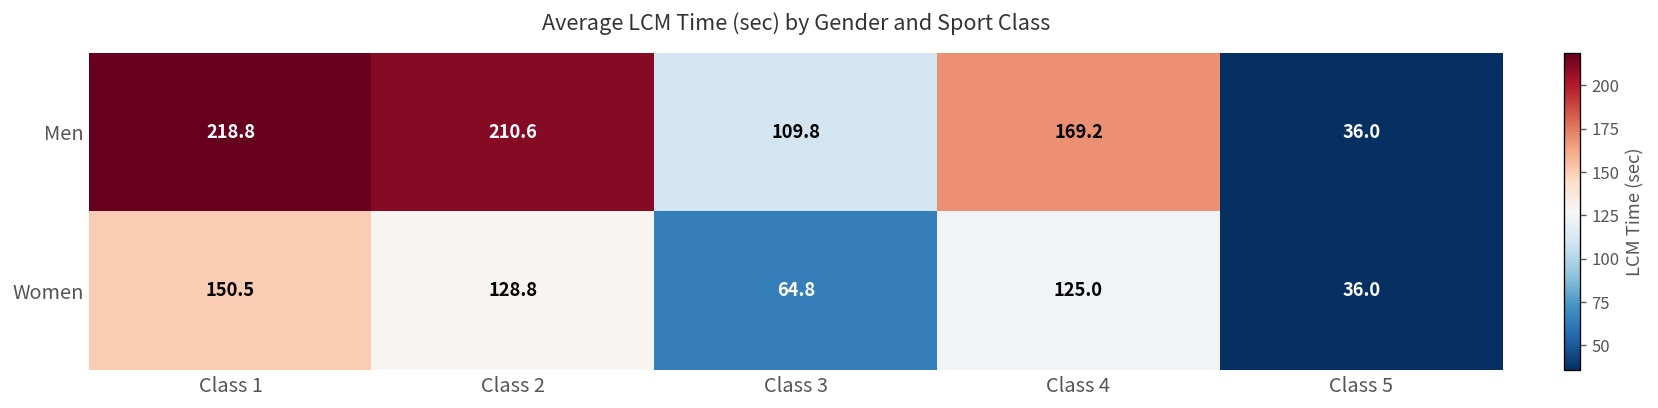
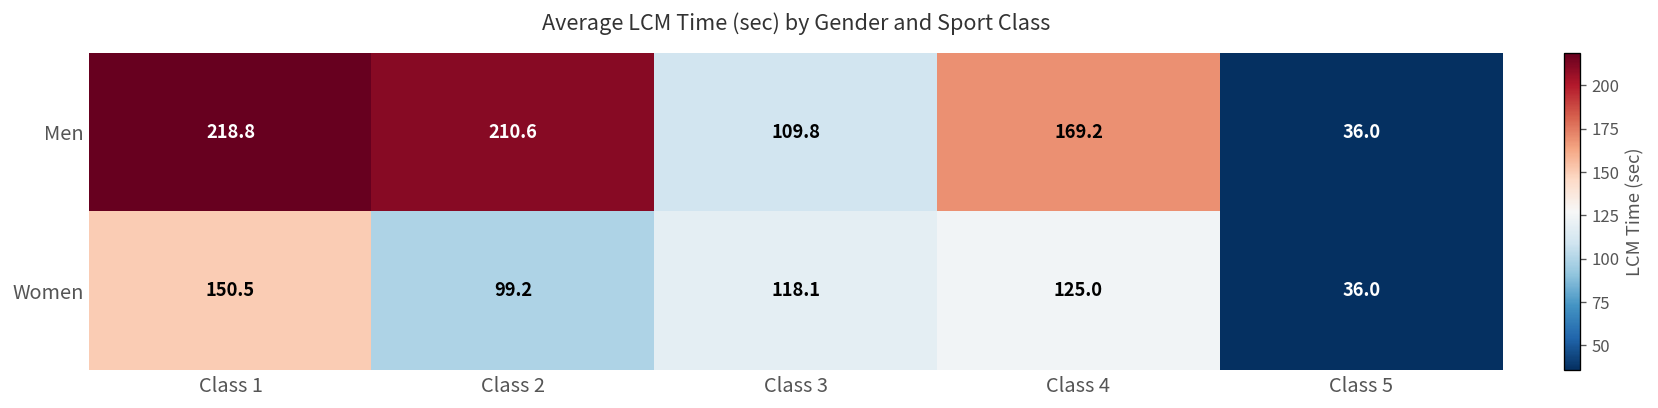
Women, Class 2: 128.8 -> 99.2
Women, Class 3: 64.8 -> 118.1
